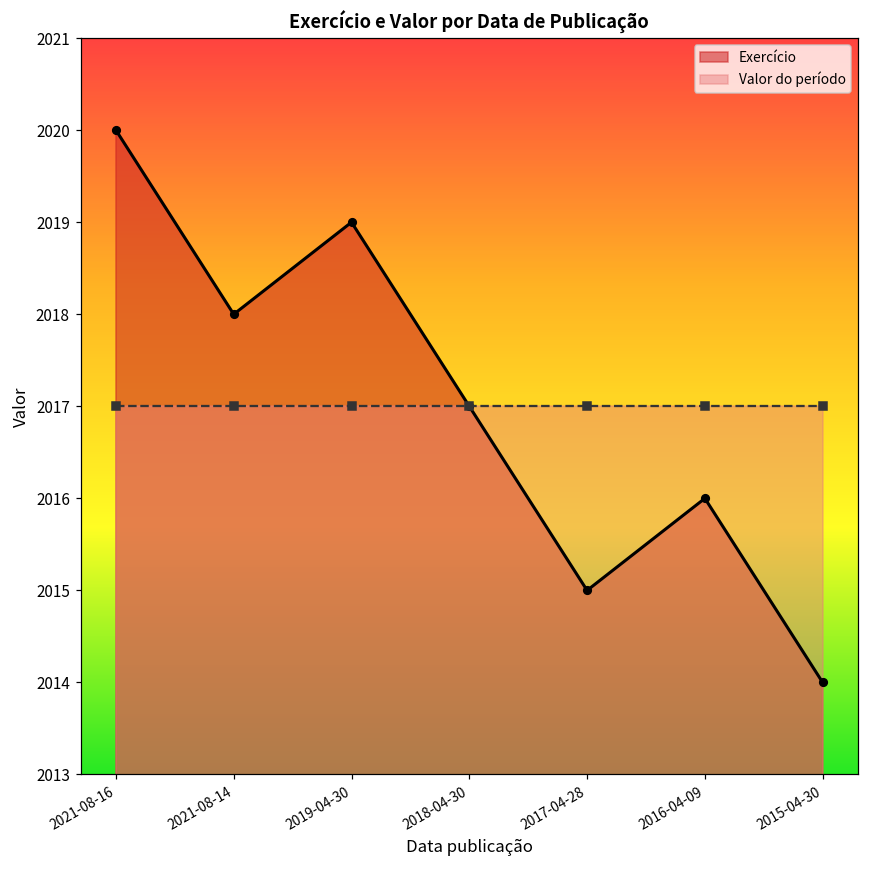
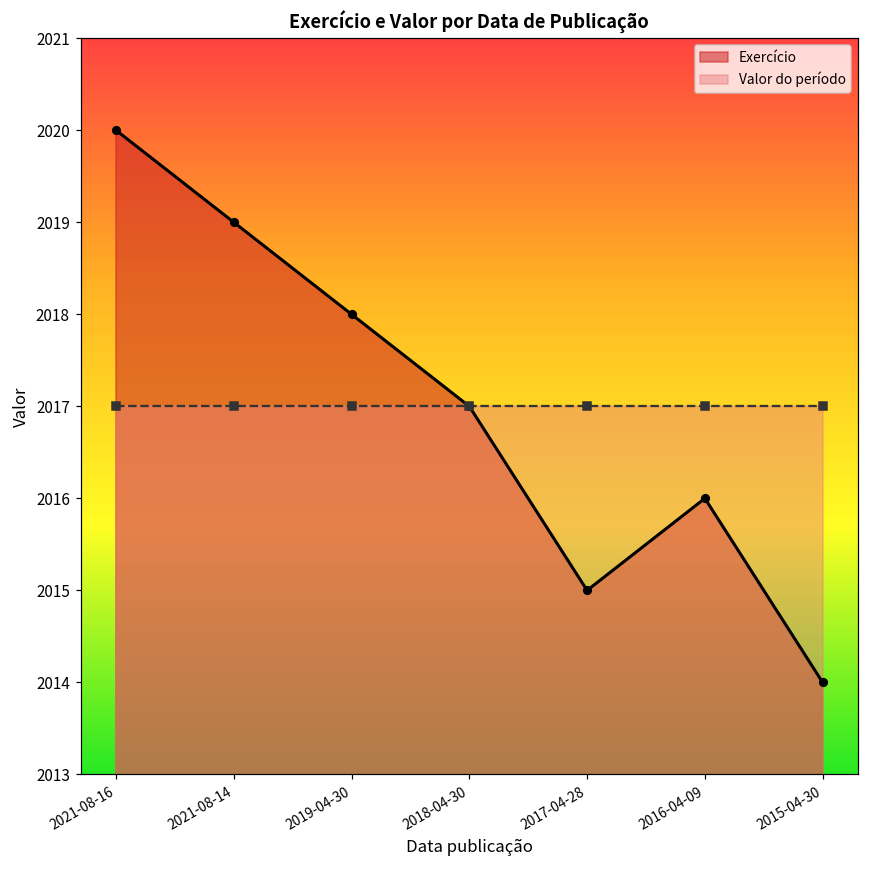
Exercício, 2021-08-14: 2018 -> 2019
Exercício, 2019-04-30: 2019 -> 2018
